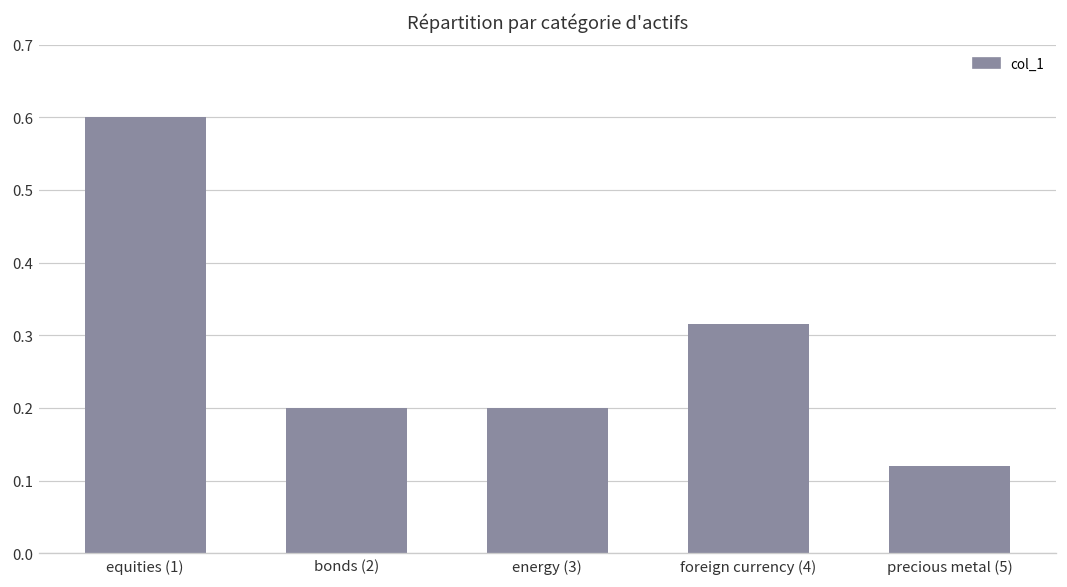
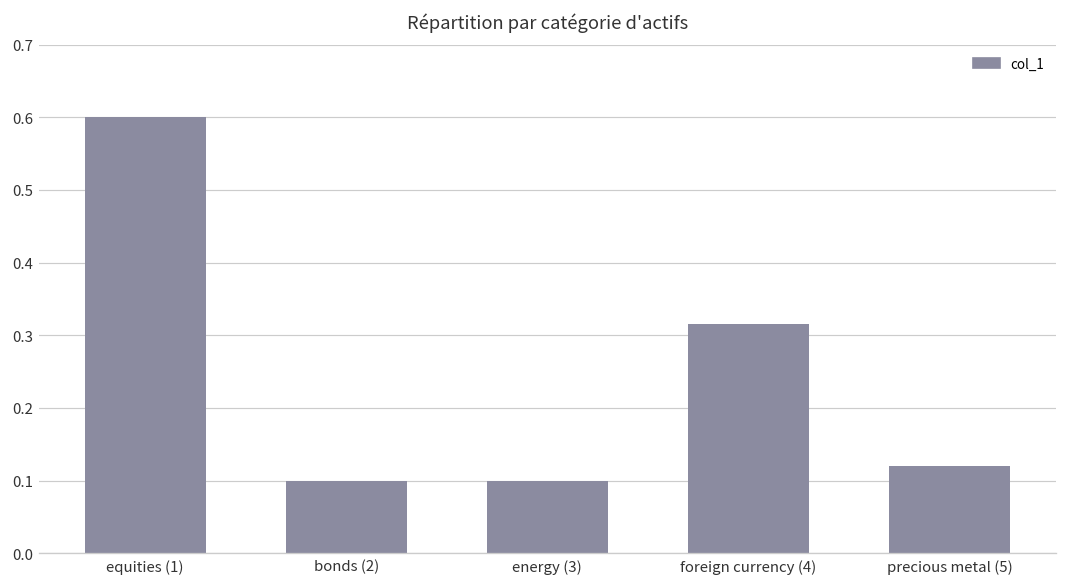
bonds (2): 0.2 -> 0.1
energy (3): 0.2 -> 0.1
